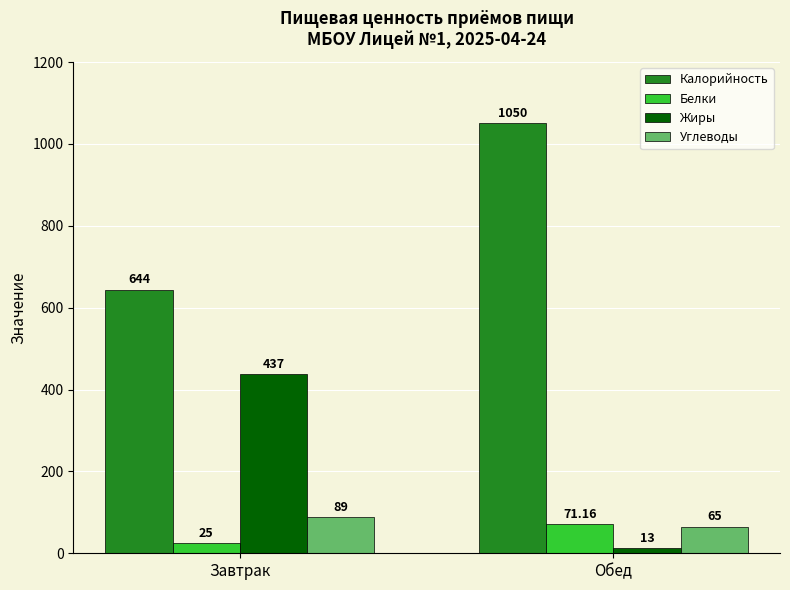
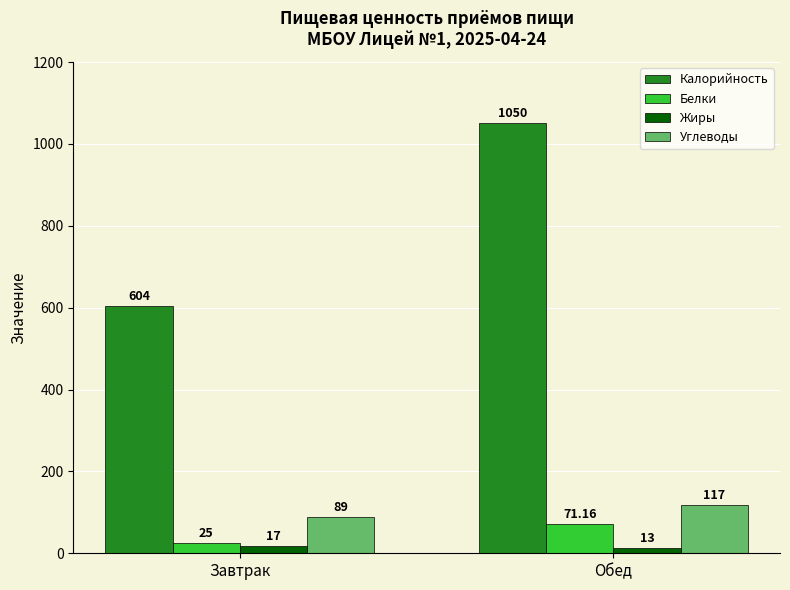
Калорийность, Завтрак: 644 -> 604
Жиры, Завтрак: 437 -> 17
Углеводы, Обед: 65 -> 117
